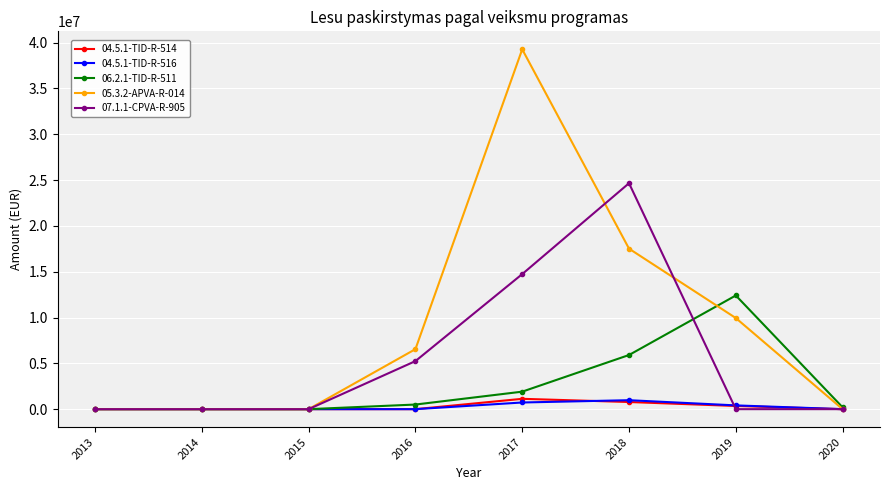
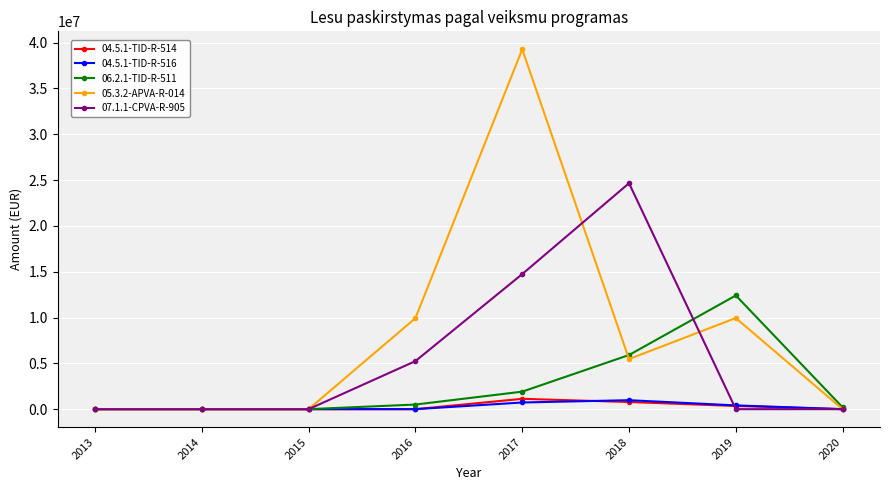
05.3.2-APVA-R-014, 2016: 7000000 -> 10000000
05.3.2-APVA-R-014, 2018: 18000000 -> 5000000
